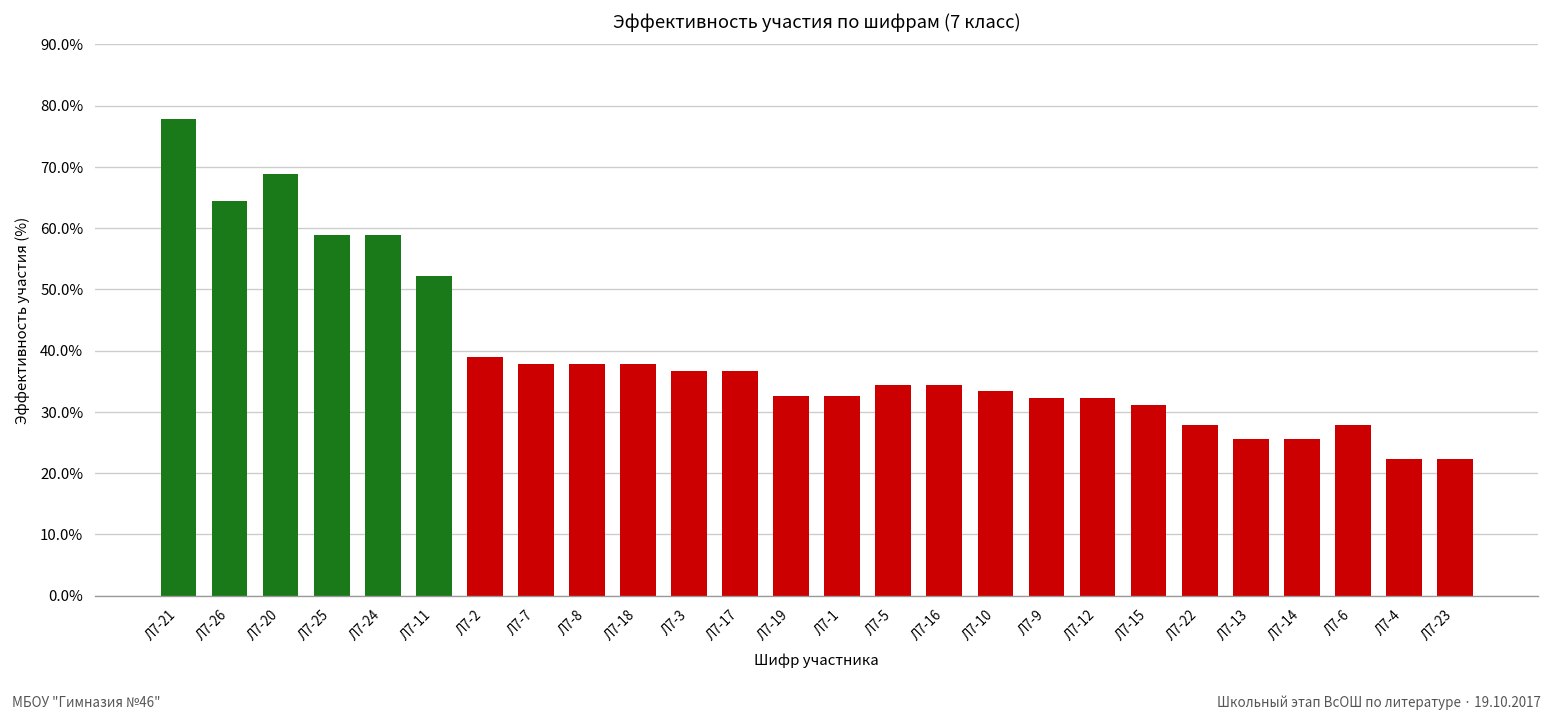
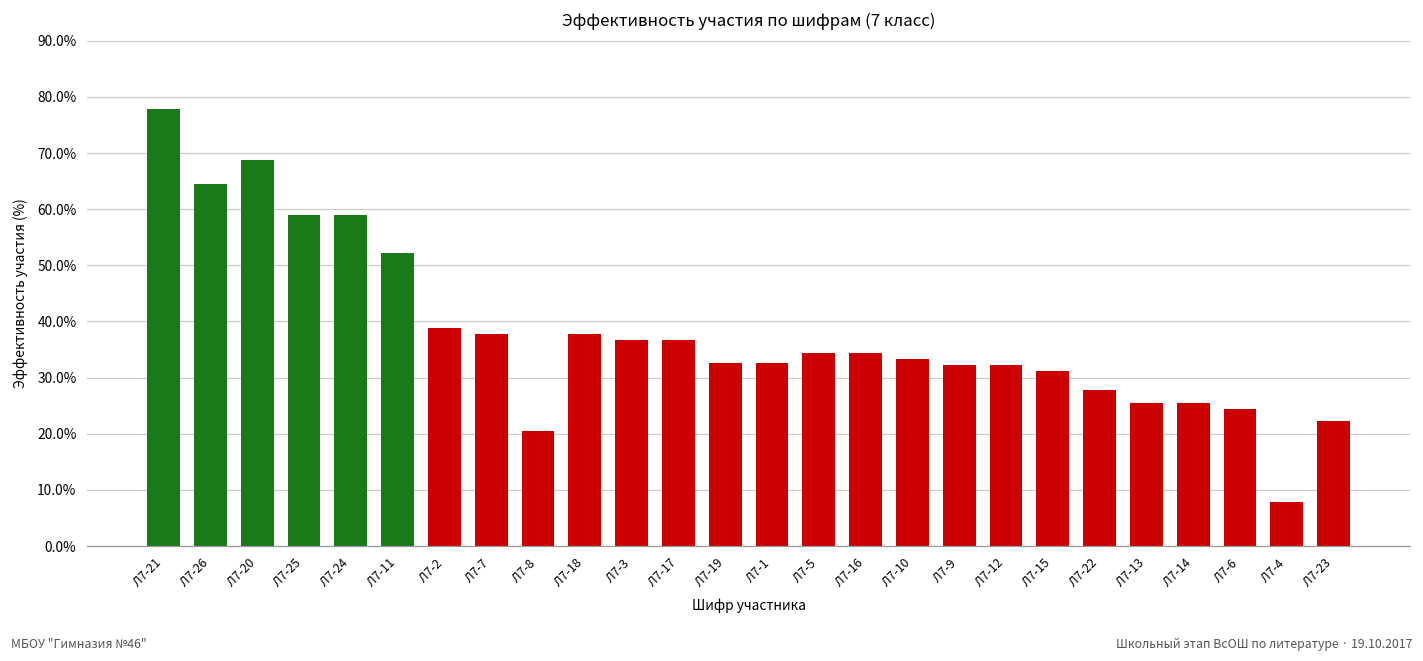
Л7-8: 38% -> 20%
Л7-6: 28% -> 24%
Л7-4: 22% -> 8%
